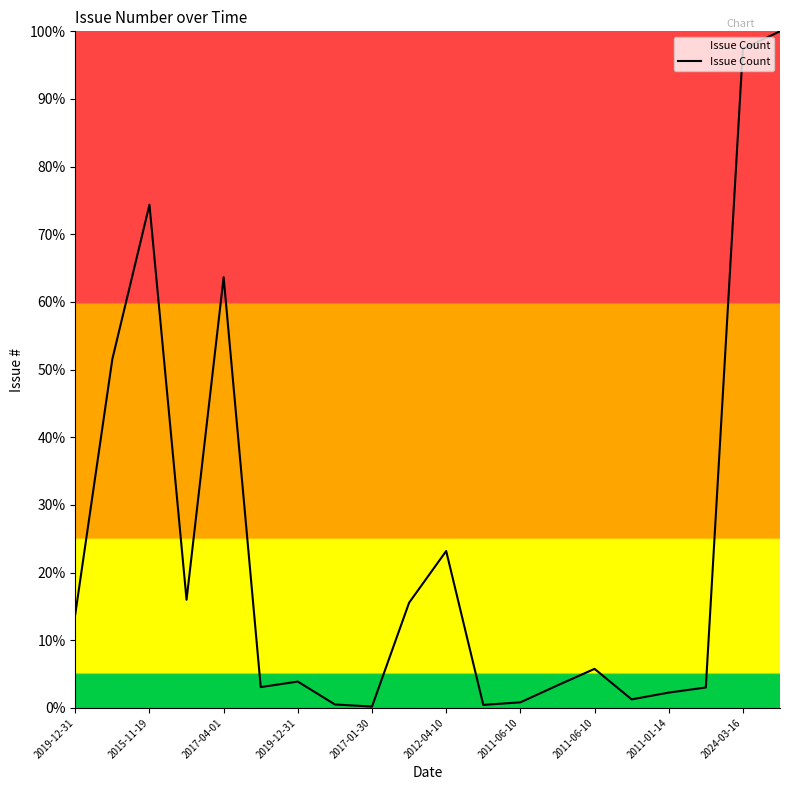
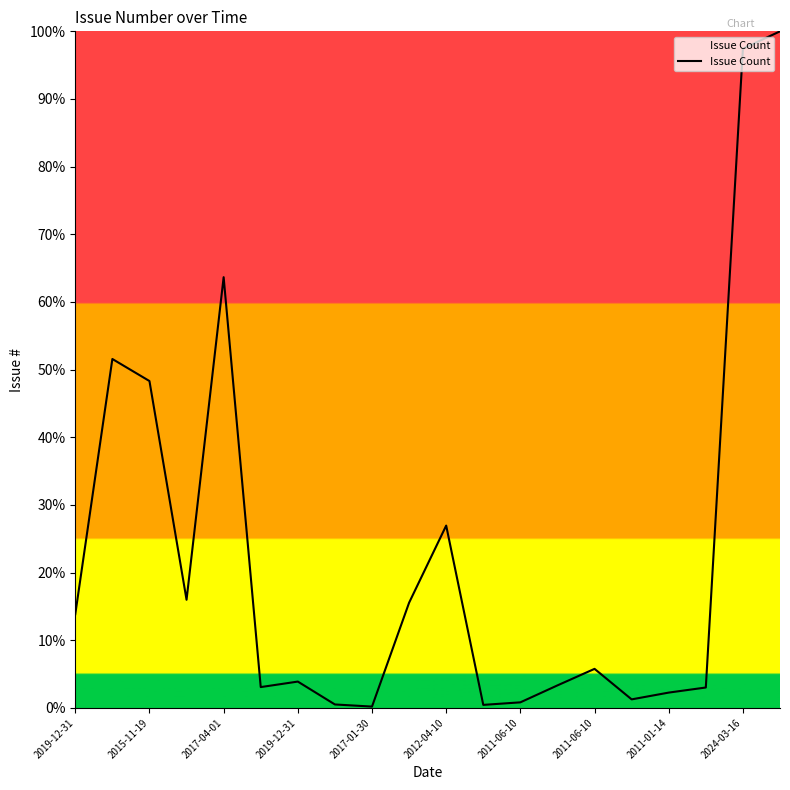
2015-11-19: 74% -> 48%
2012-04-10: 23% -> 27%
